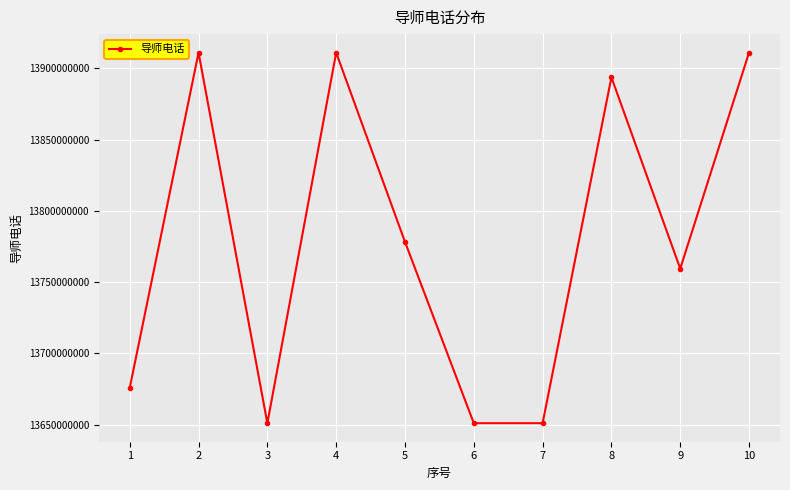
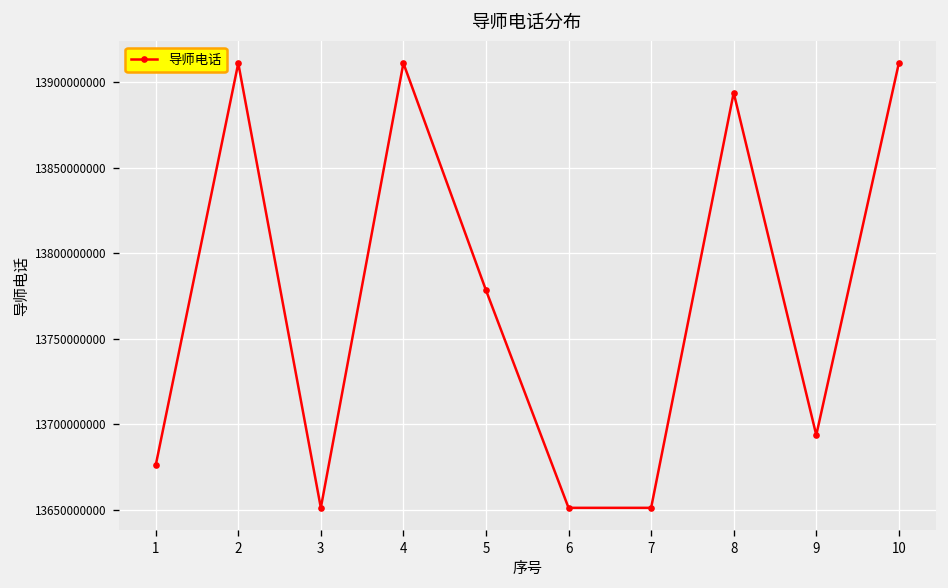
9: 13760000000 -> 13694000000
